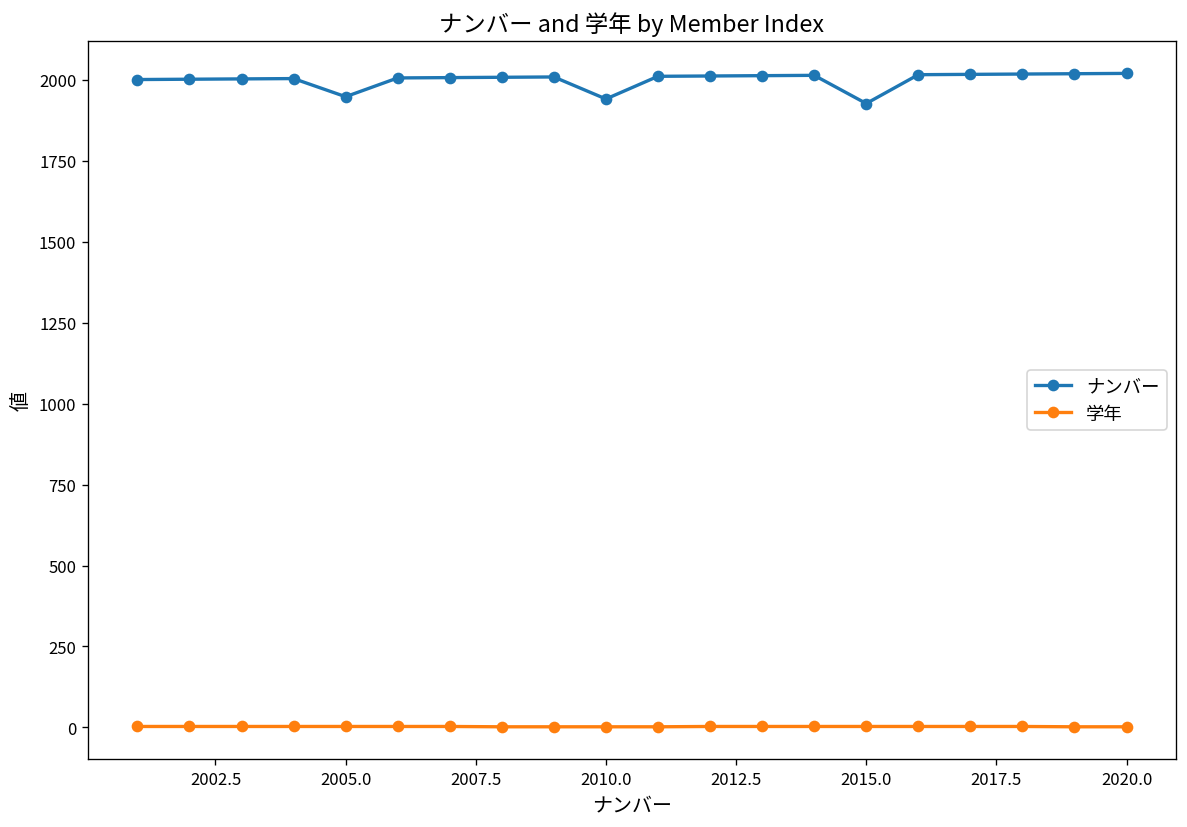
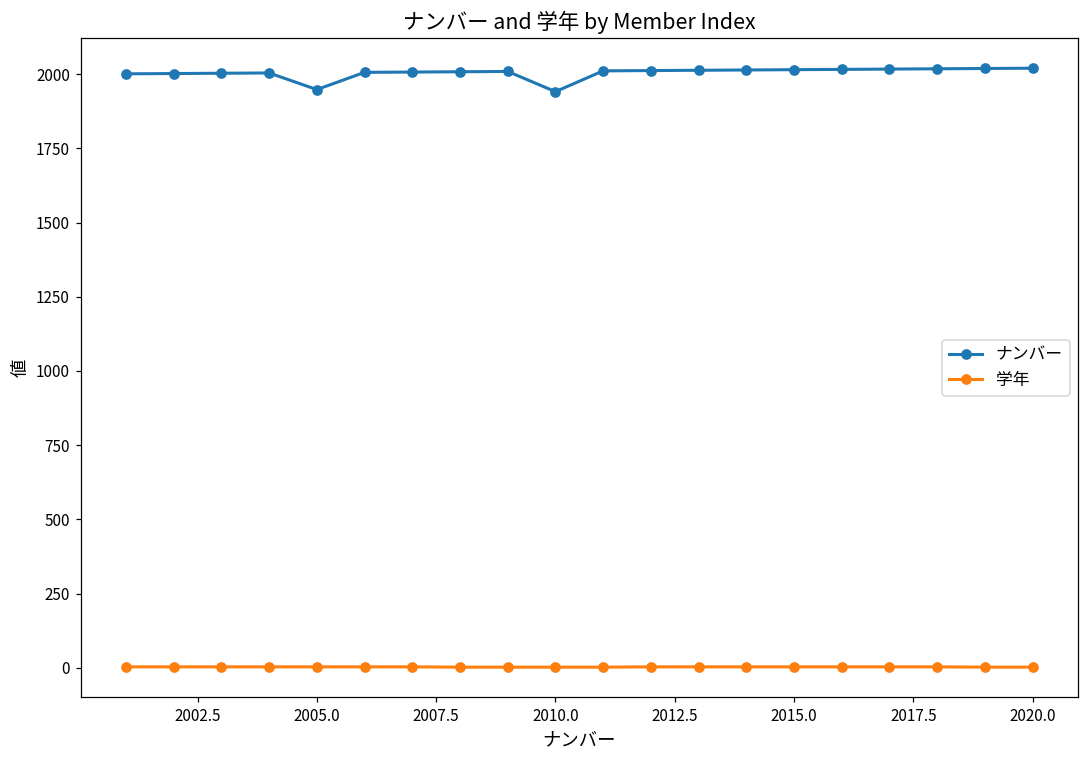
ナンバー, 2015.0: 1930 -> 2020
